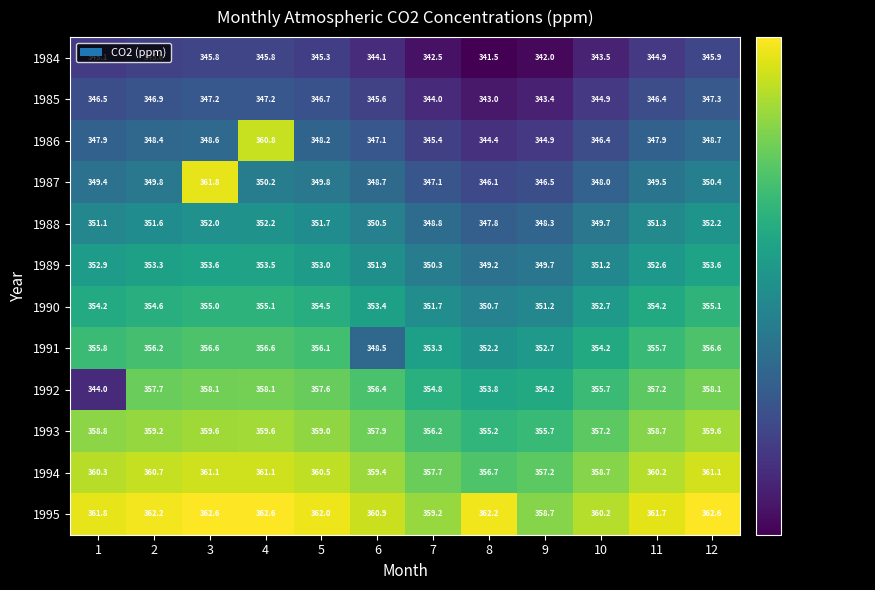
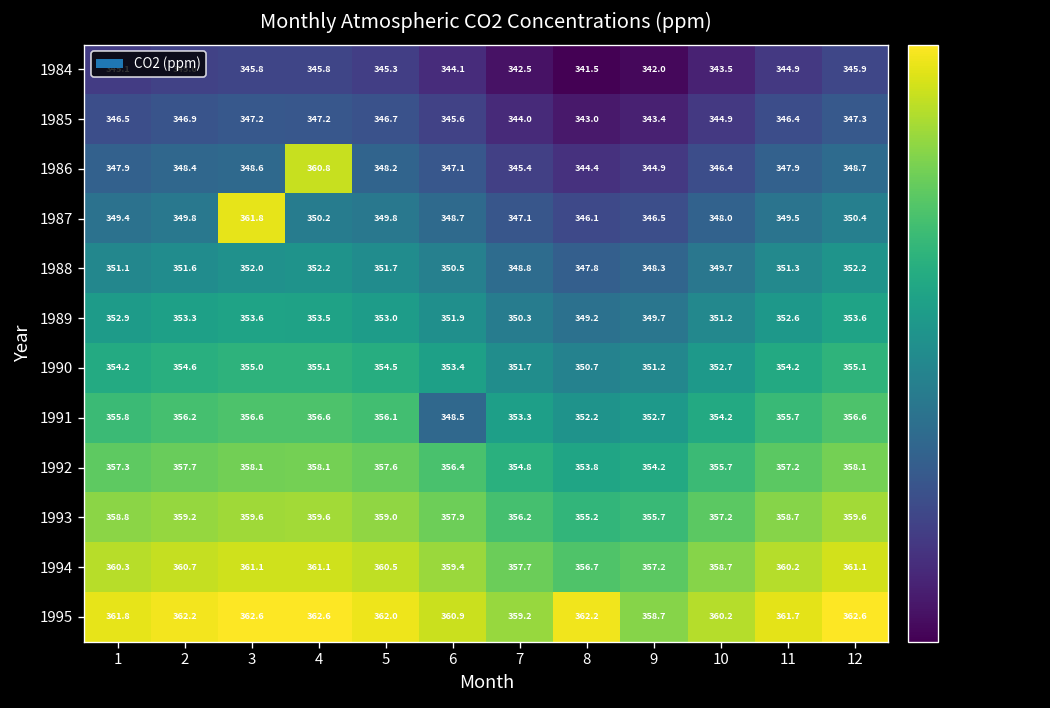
1992, 1: 344.0 -> 357.3
